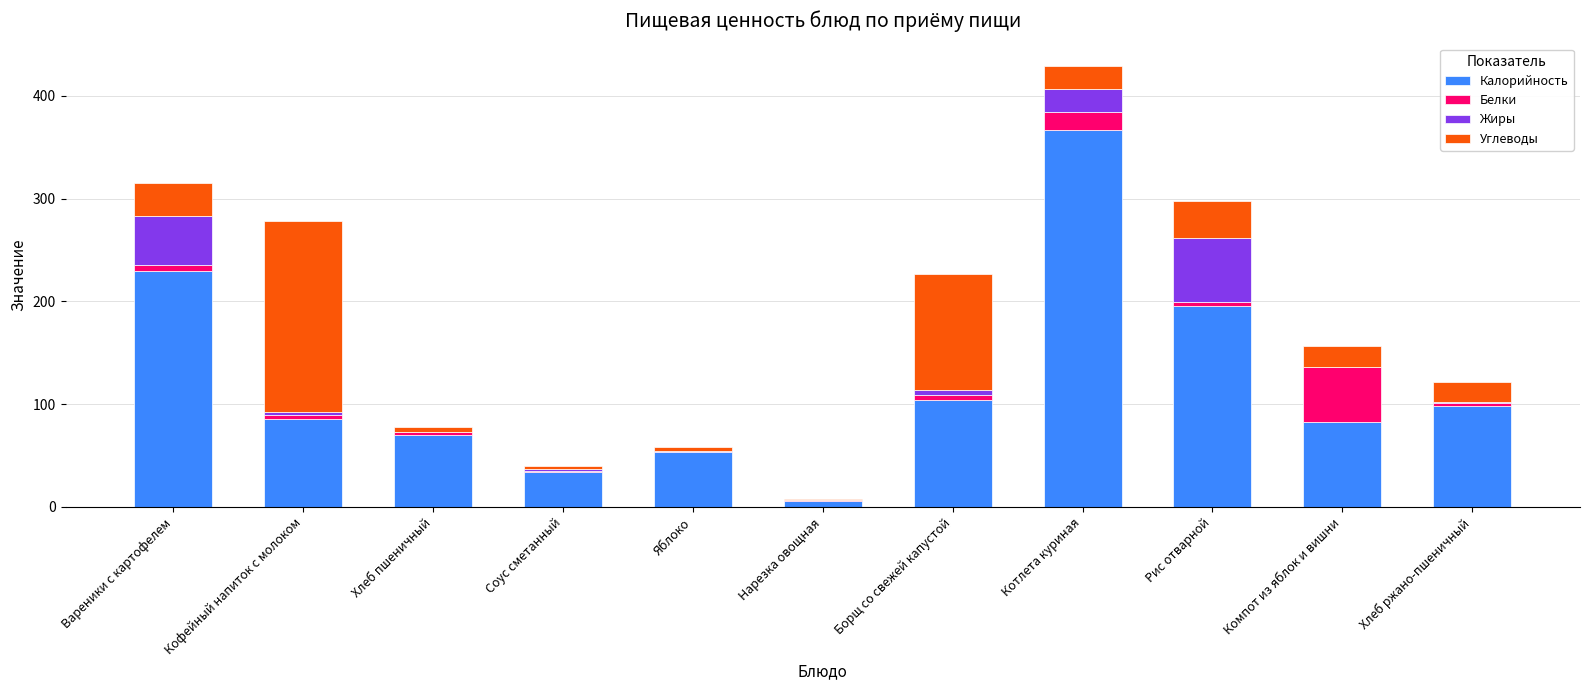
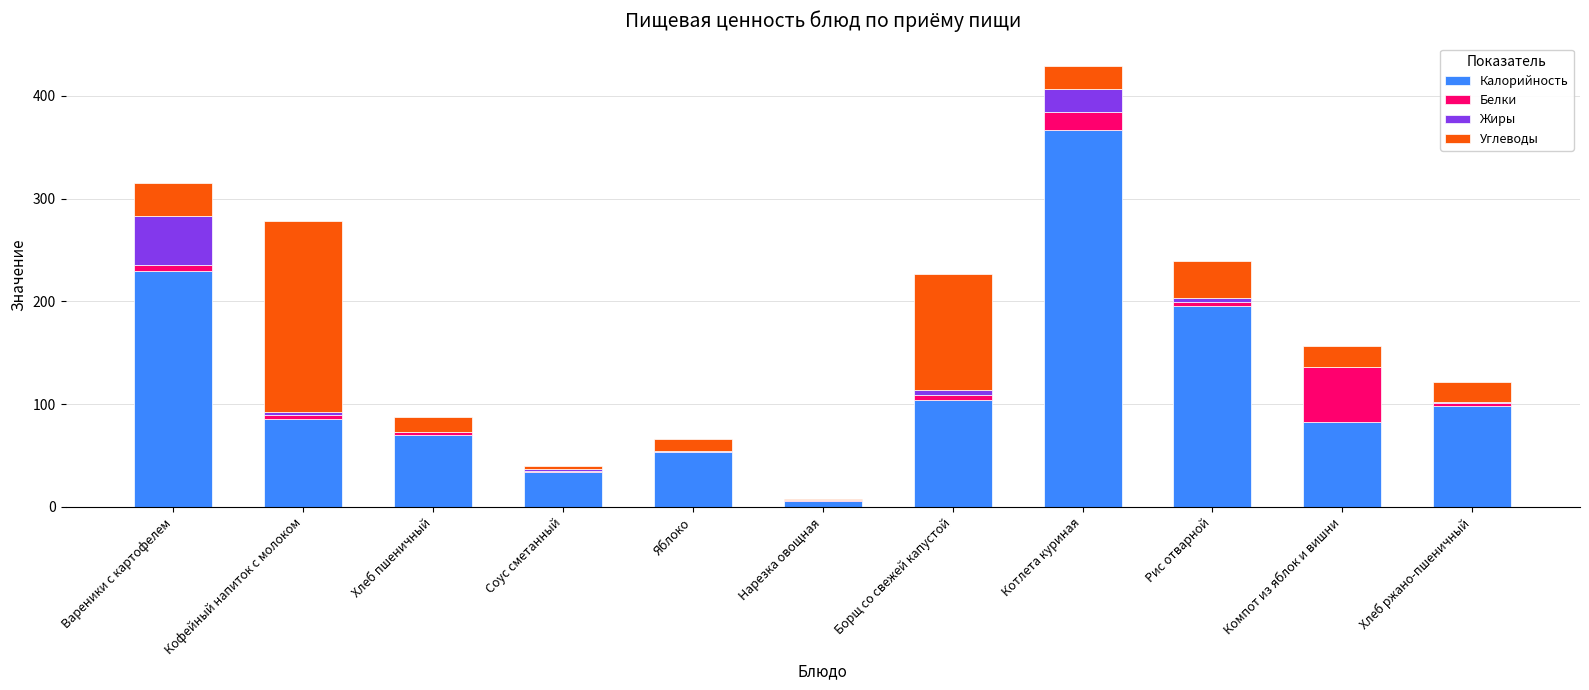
Углеводы, Хлеб пшеничный: 5 -> 15
Углеводы, Яблоко: 4 -> 12
Жиры, Рис отварной: 62 -> 4
